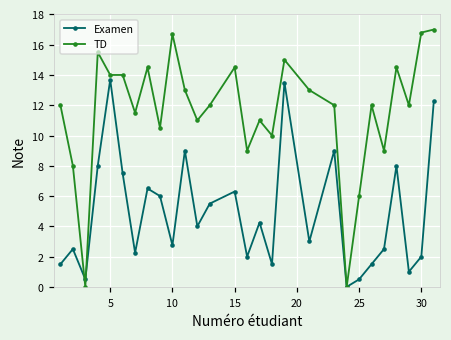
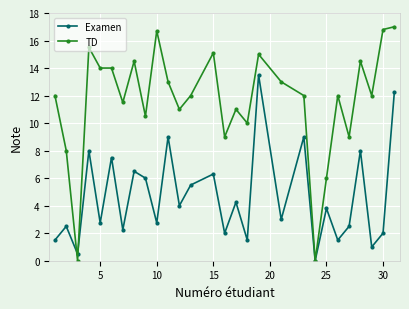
Examen, 5: 13.7 -> 2.8
TD, 15: 14.5 -> 15.1
Examen, 25: 0.5 -> 3.8
